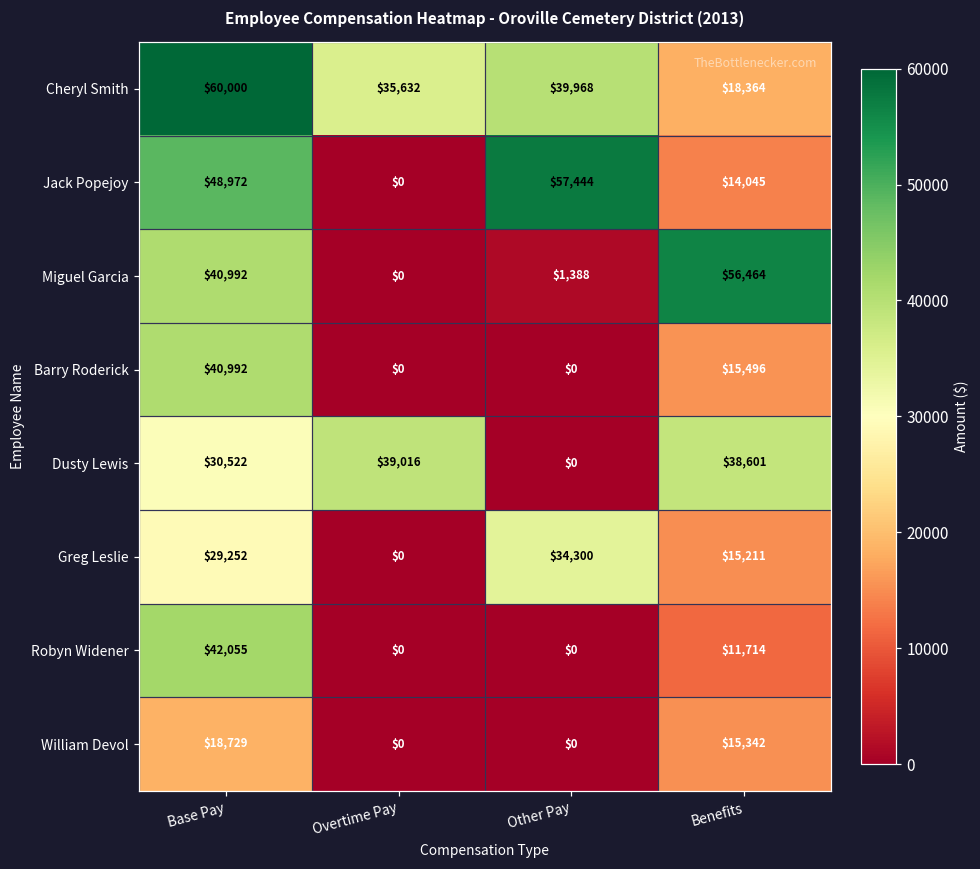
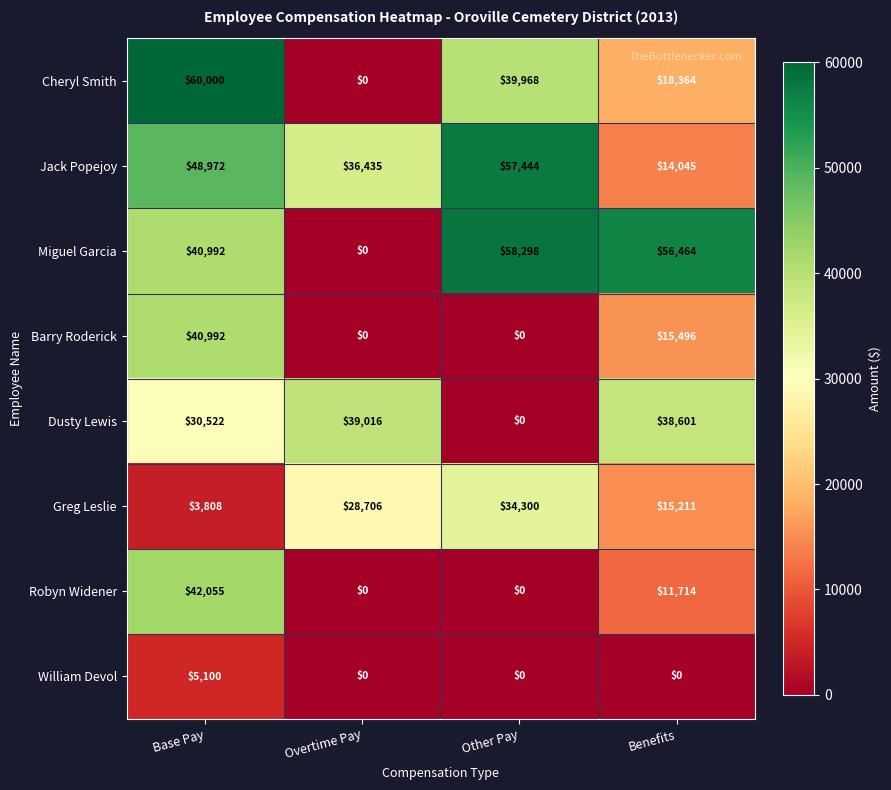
Cheryl Smith, Overtime Pay: $35,632 -> $0
Jack Popejoy, Overtime Pay: $0 -> $36,435
Miguel Garcia, Other Pay: $1,388 -> $58,298
Greg Leslie, Base Pay: $29,252 -> $3,808
Greg Leslie, Overtime Pay: $0 -> $28,706
William Devol, Base Pay: $18,729 -> $5,100
William Devol, Benefits: $15,342 -> $0
